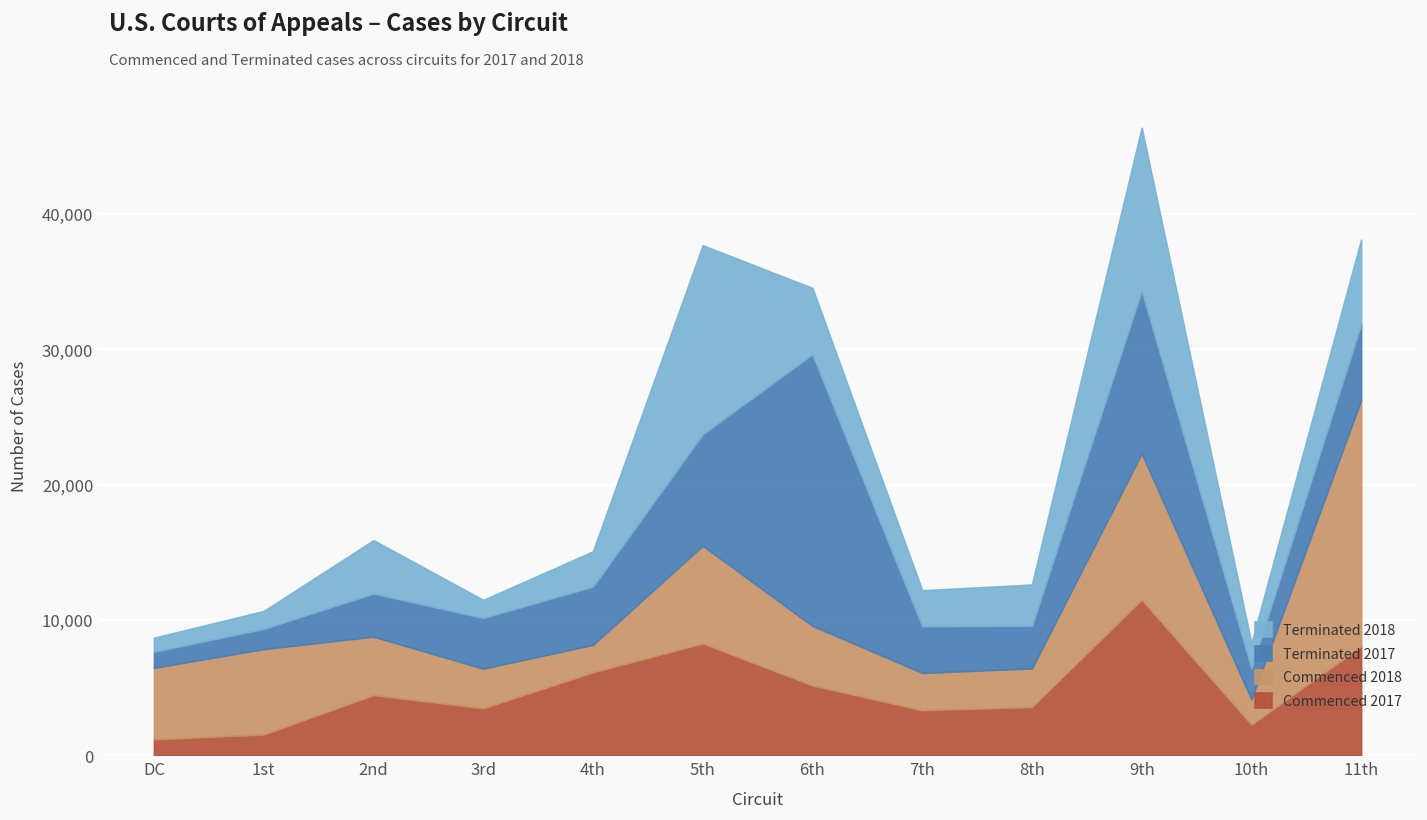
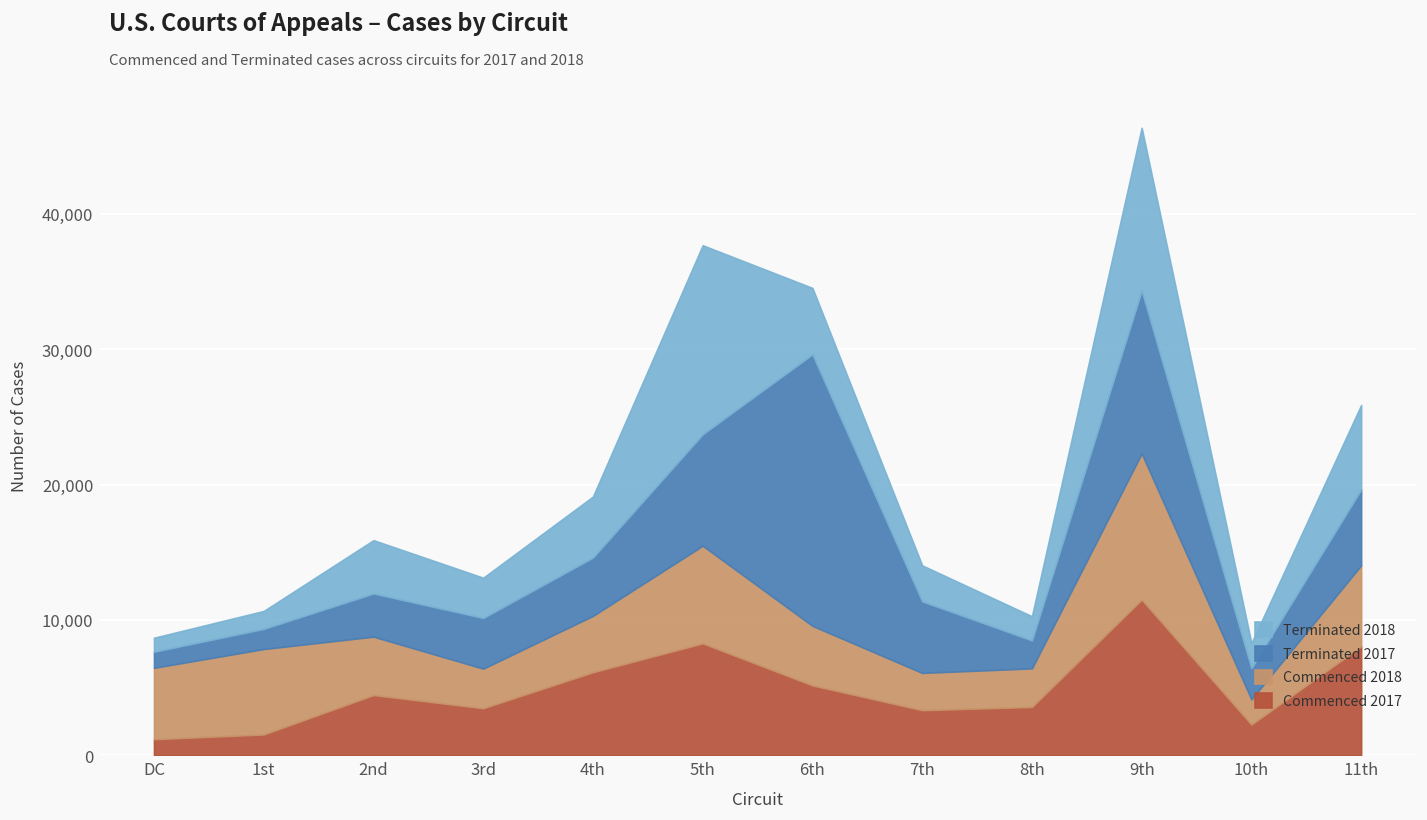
Terminated 2018, 3rd: 1,300 -> 3,000
Commenced 2018, 4th: 2,000 -> 4,200
Terminated 2018, 4th: 2,600 -> 4,500
Terminated 2017, 7th: 3,500 -> 5,300
Terminated 2017, 8th: 3,200 -> 2,100
Terminated 2018, 8th: 3,000 -> 1,800
Commenced 2018, 11th: 18,200 -> 6,000
